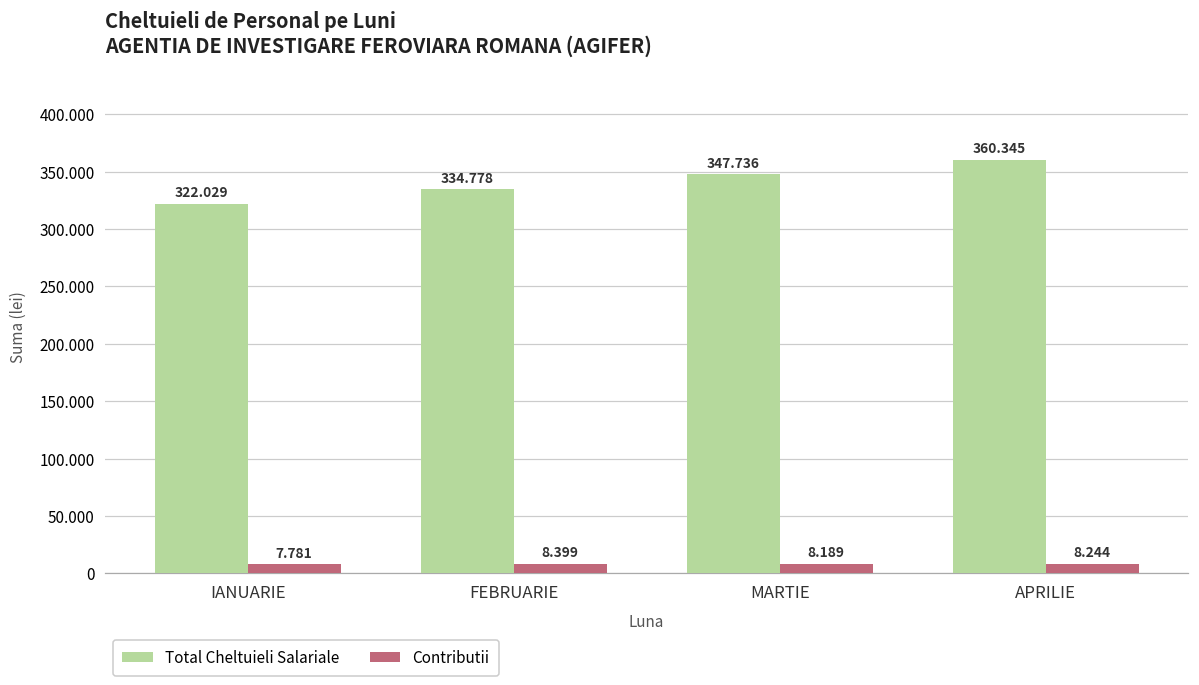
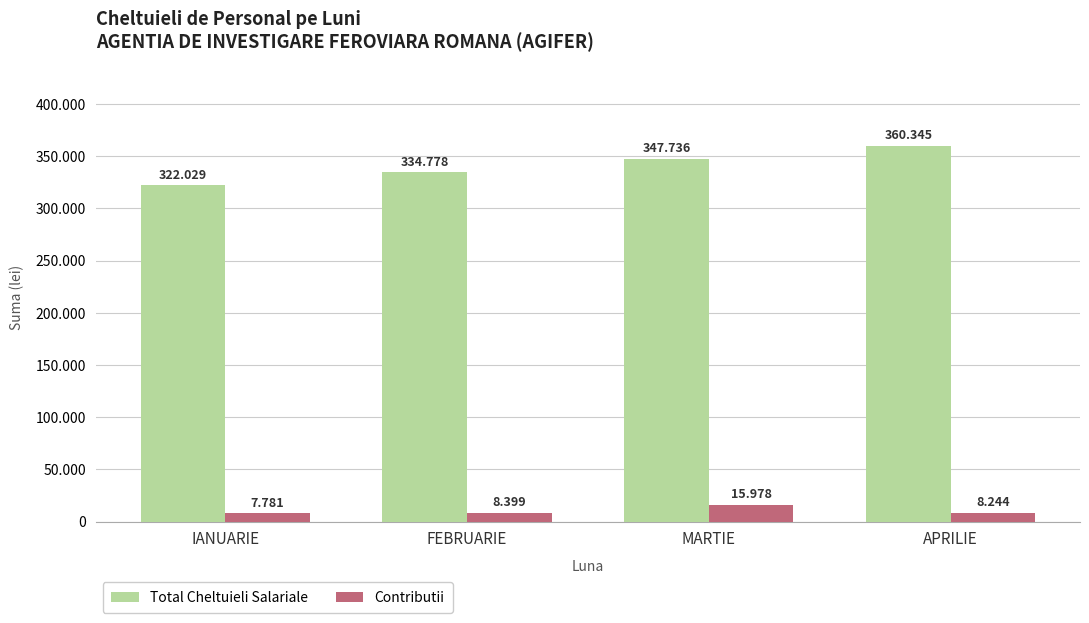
Contributii, MARTIE: 8.189 -> 15.978
